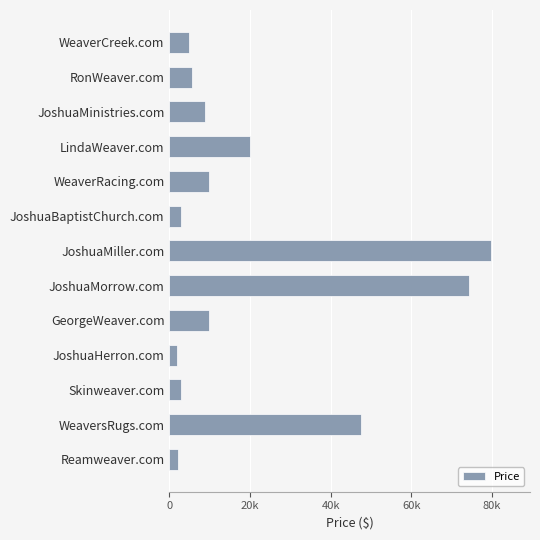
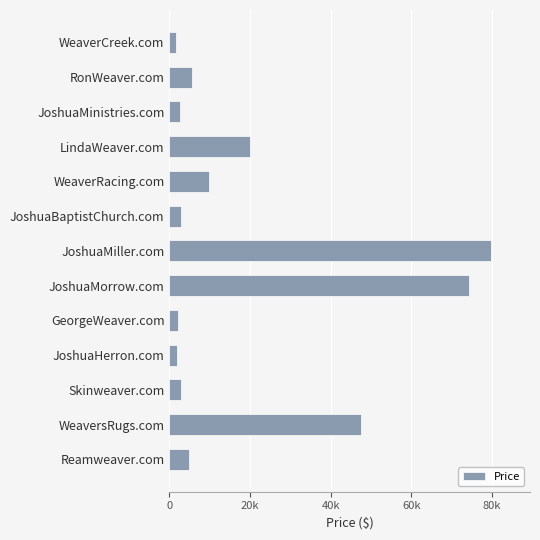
WeaverCreek.com: 5000 -> 2000
JoshuaMinistries.com: 9000 -> 3000
GeorgeWeaver.com: 10000 -> 2000
Reamweaver.com: 2000 -> 5000
